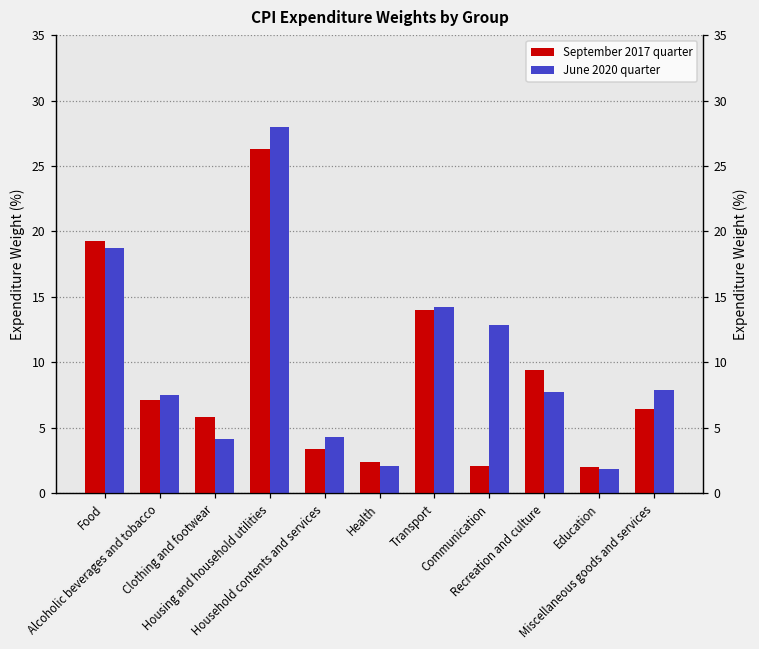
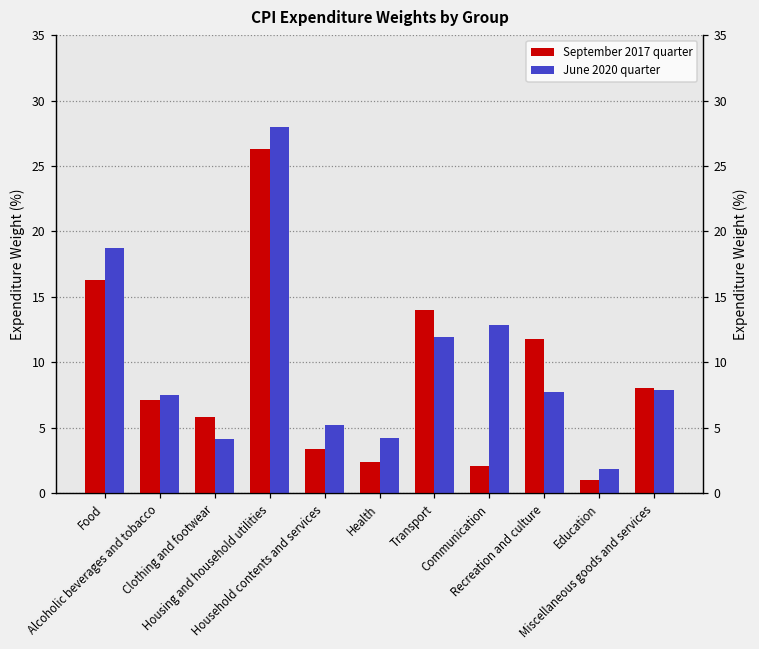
September 2017 quarter, Food: 19.3 -> 16.3
June 2020 quarter, Household contents and services: 4.3 -> 5.2
June 2020 quarter, Health: 2.0 -> 4.2
June 2020 quarter, Transport: 14.2 -> 11.9
September 2017 quarter, Recreation and culture: 9.4 -> 11.8
September 2017 quarter, Education: 2.0 -> 1.0
September 2017 quarter, Miscellaneous goods and services: 6.4 -> 8.0
